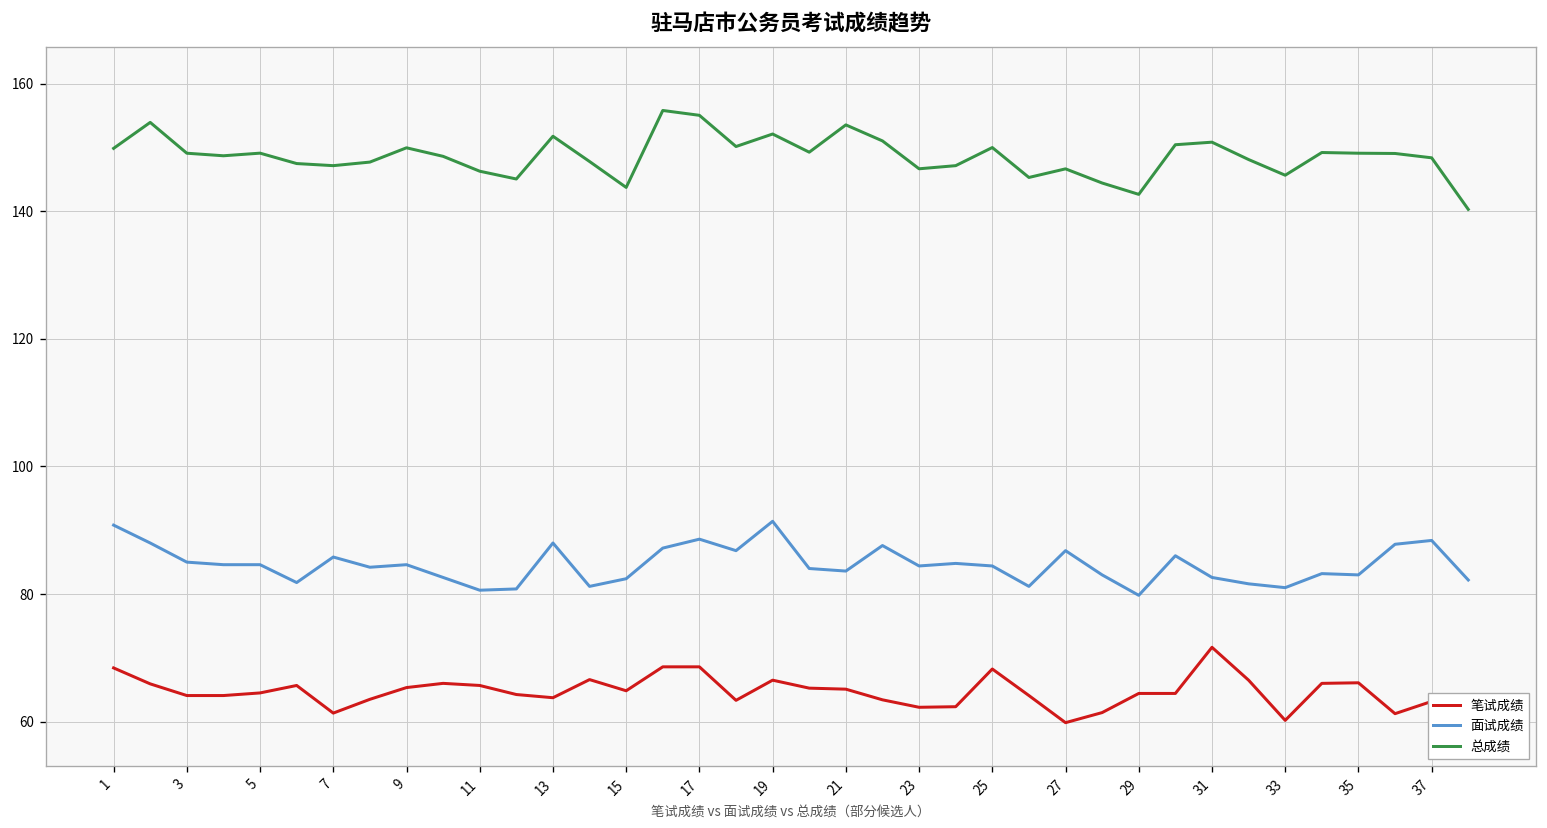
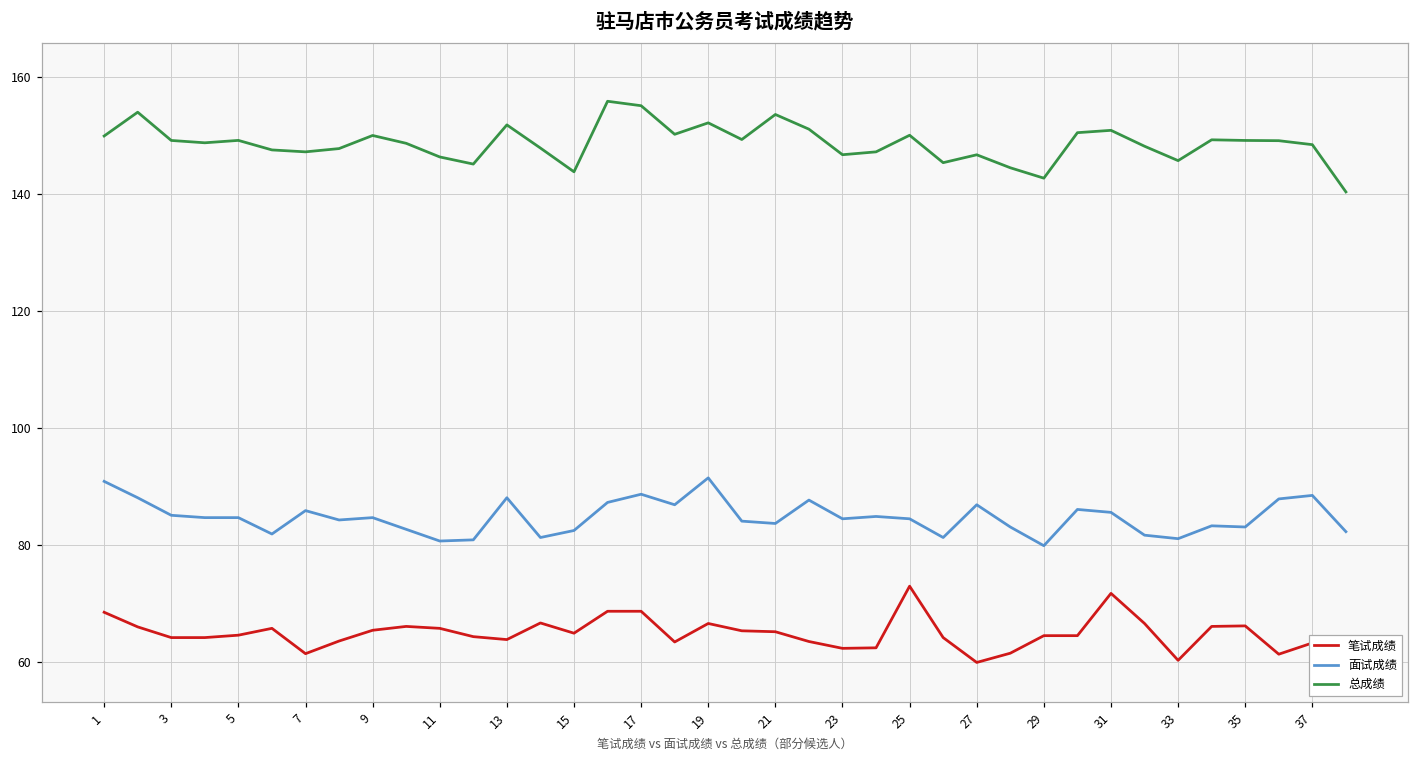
笔试成绩, 25: 68 -> 73
面试成绩, 31: 83 -> 86
